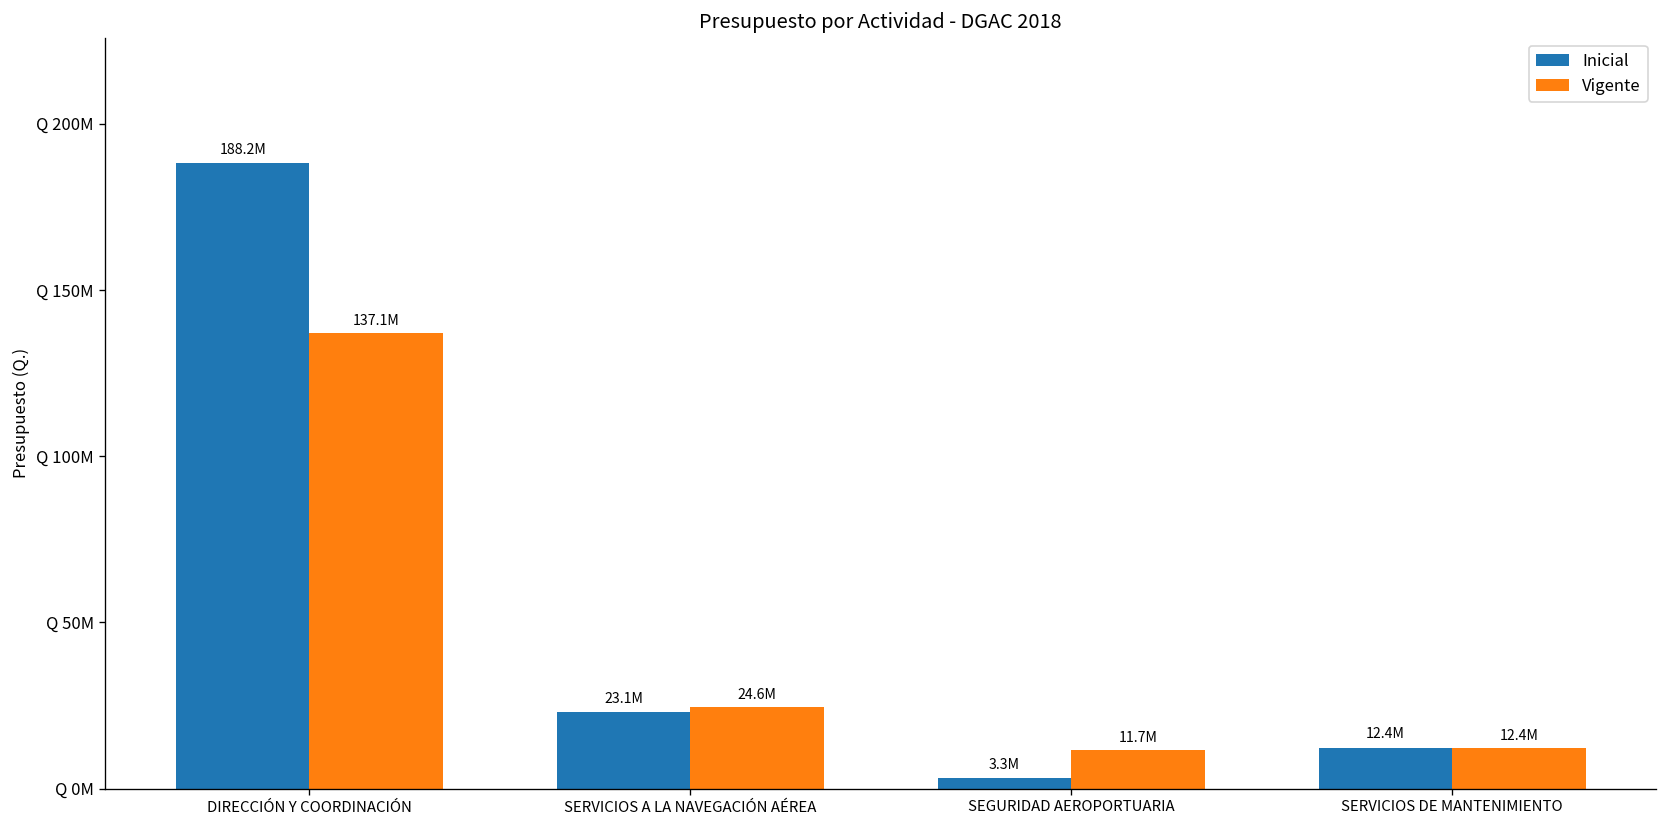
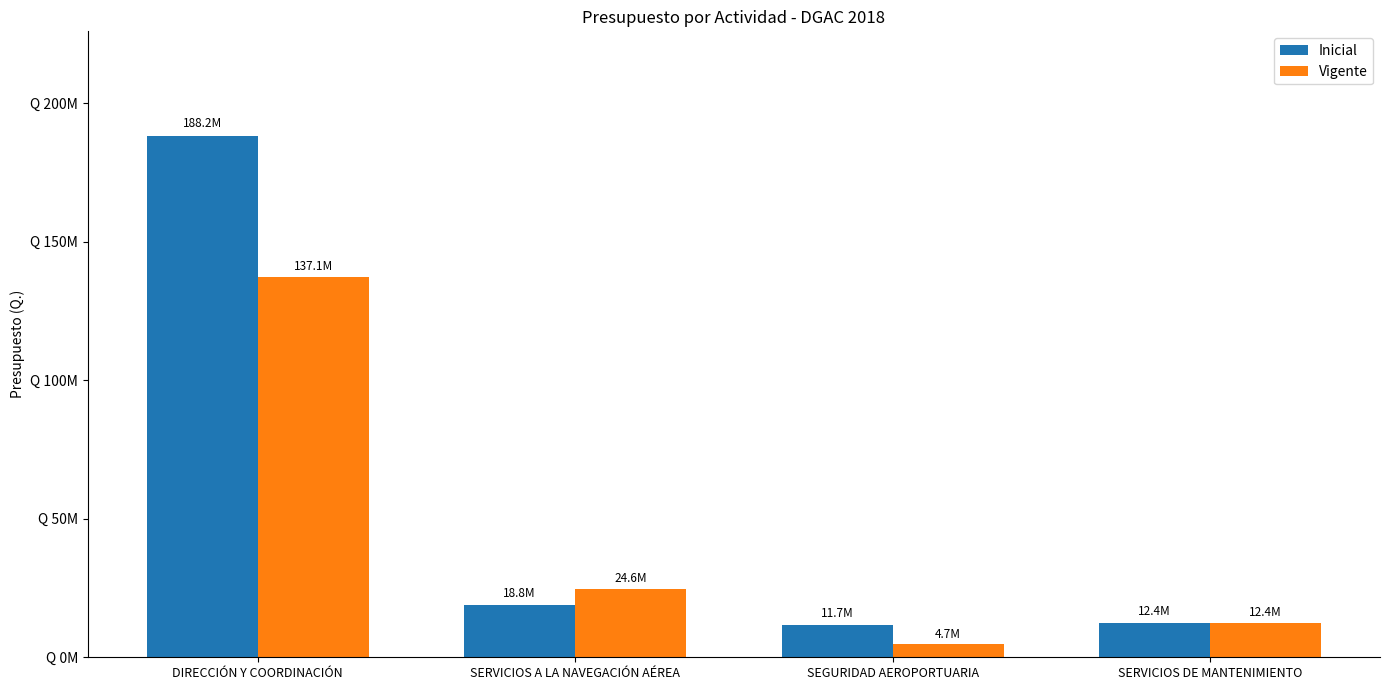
Inicial, SERVICIOS A LA NAVEGACIÓN AÉREA: 23.1M -> 18.8M
Inicial, SEGURIDAD AEROPORTUARIA: 3.3M -> 11.7M
Vigente, SEGURIDAD AEROPORTUARIA: 11.7M -> 4.7M
